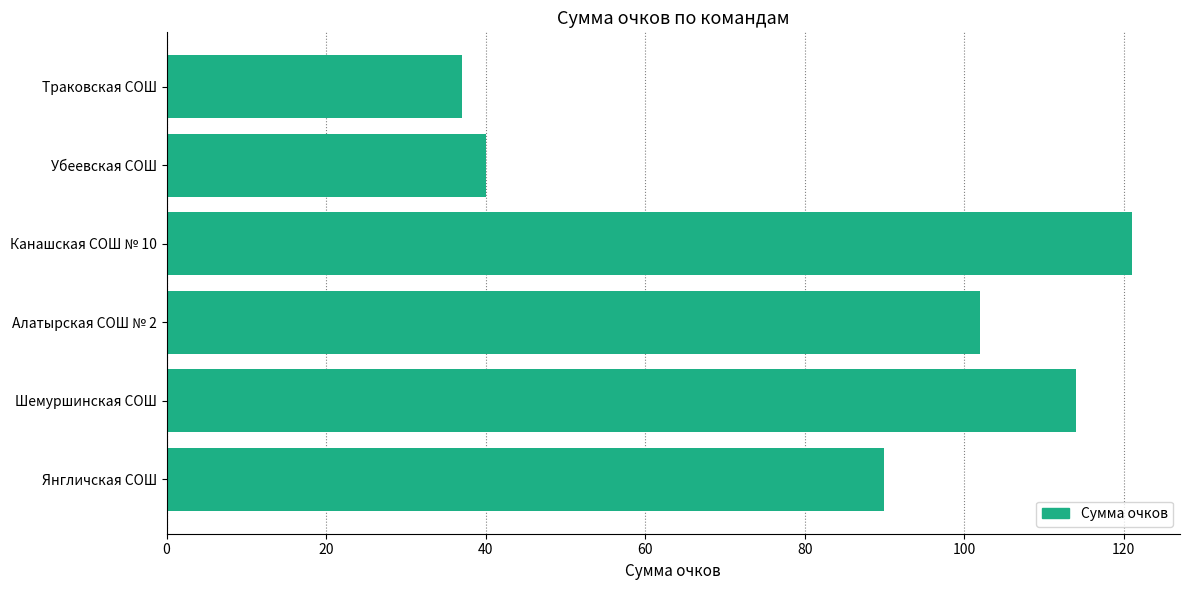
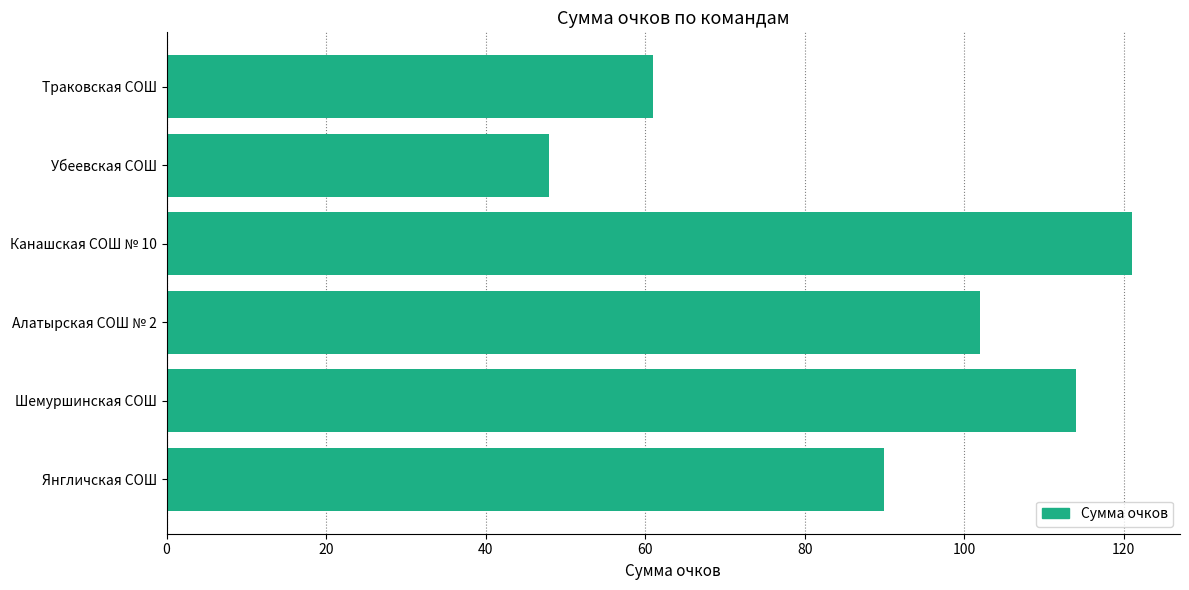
Траковская СОШ: 37 -> 61
Убеевская СОШ: 40 -> 48
